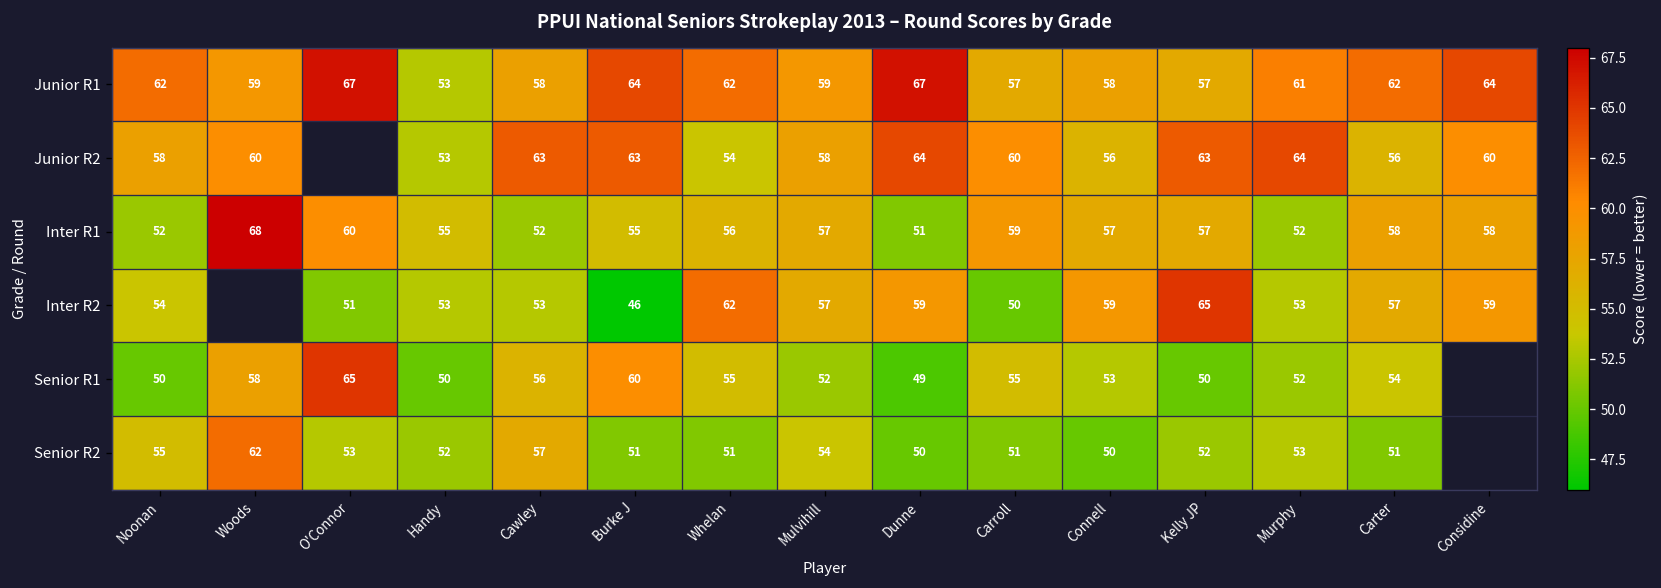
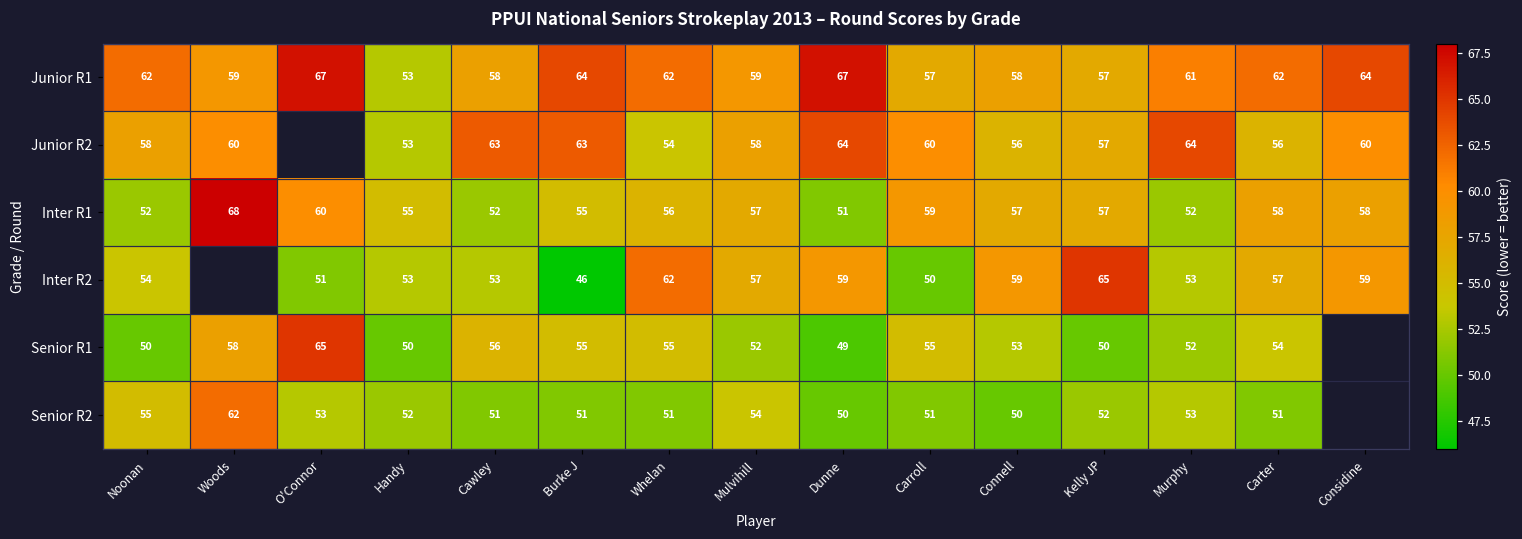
Junior R2, Kelly JP: 63 -> 57
Senior R1, Burke J: 60 -> 55
Senior R2, Cawley: 57 -> 51
